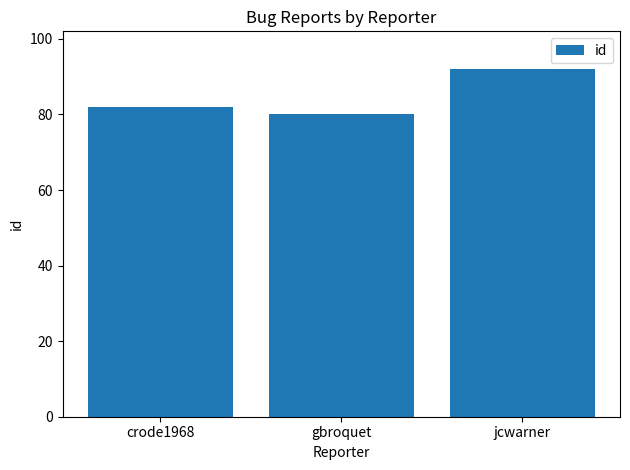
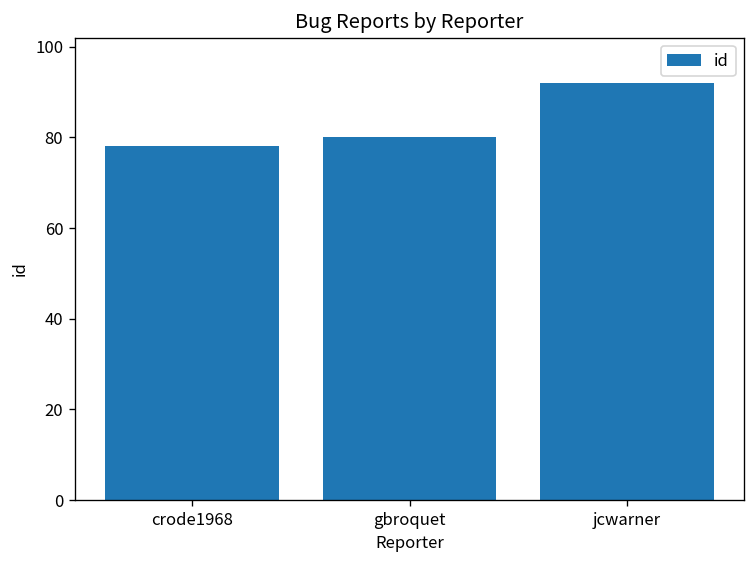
crode1968: 82 -> 78
